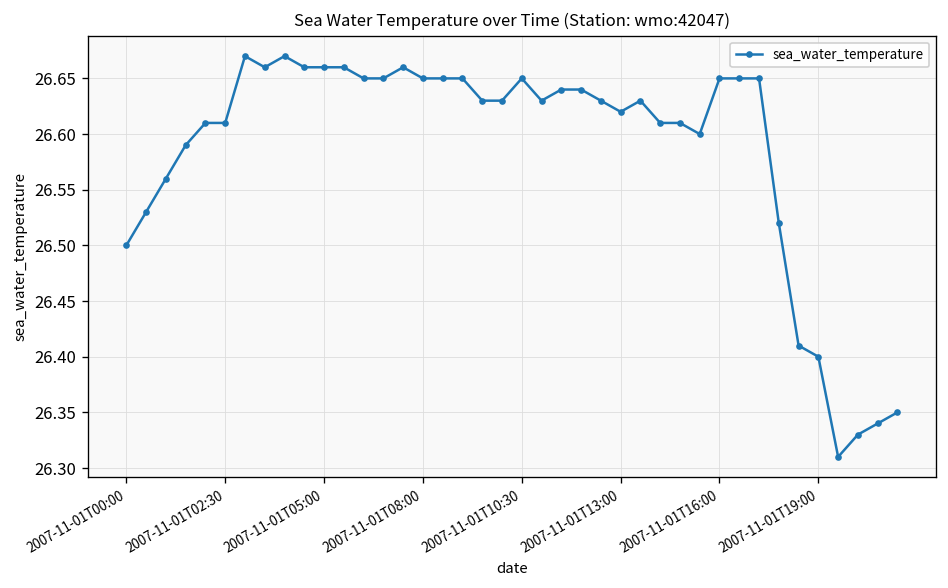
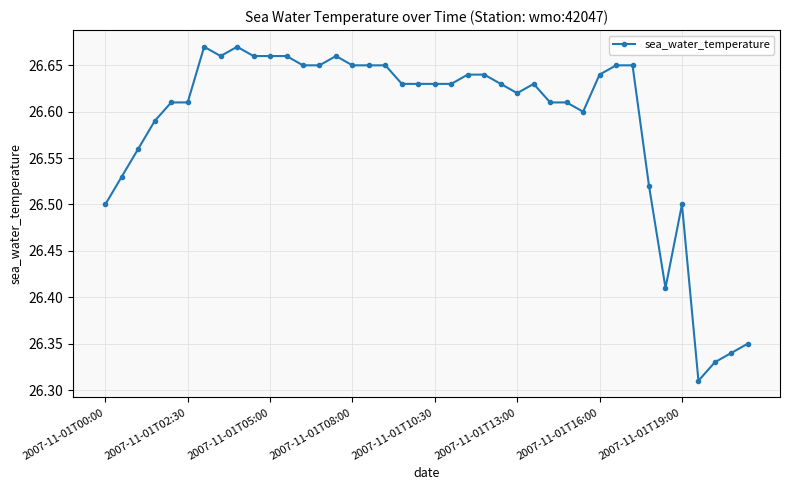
2007-11-01T10:30: 26.65 -> 26.63
2007-11-01T16:00: 26.65 -> 26.64
2007-11-01T19:00: 26.4 -> 26.5
